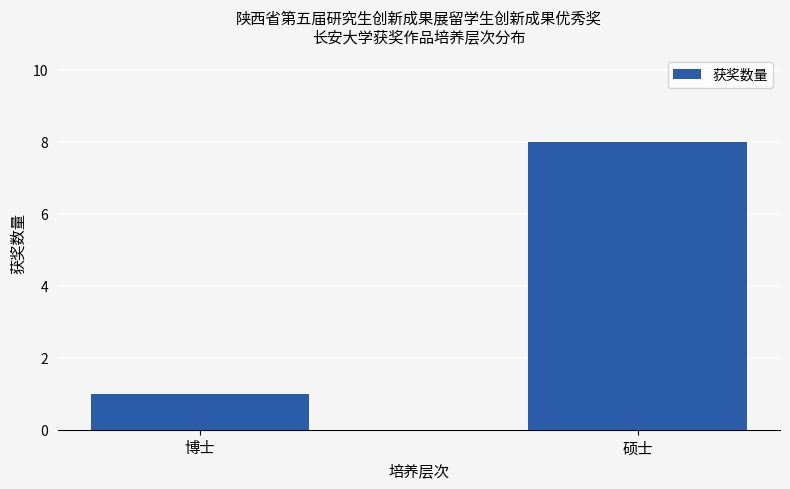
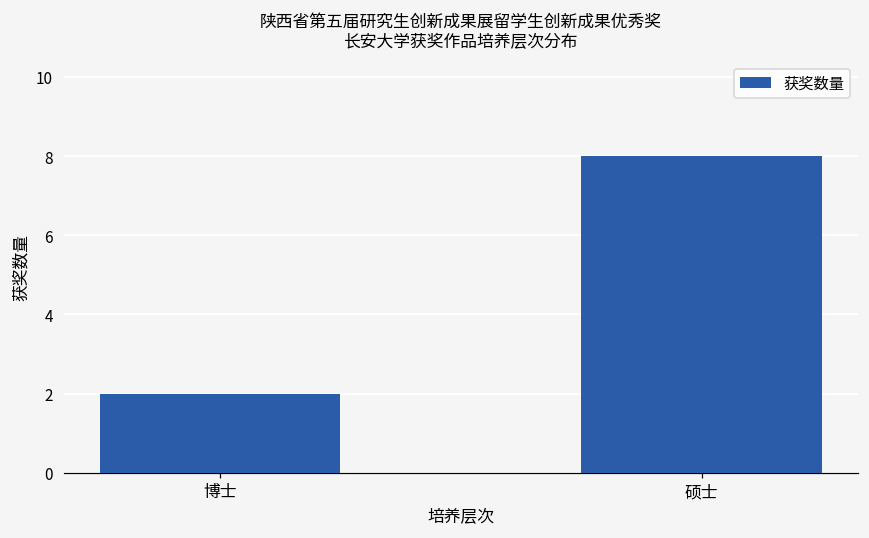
博士: 1 -> 2
